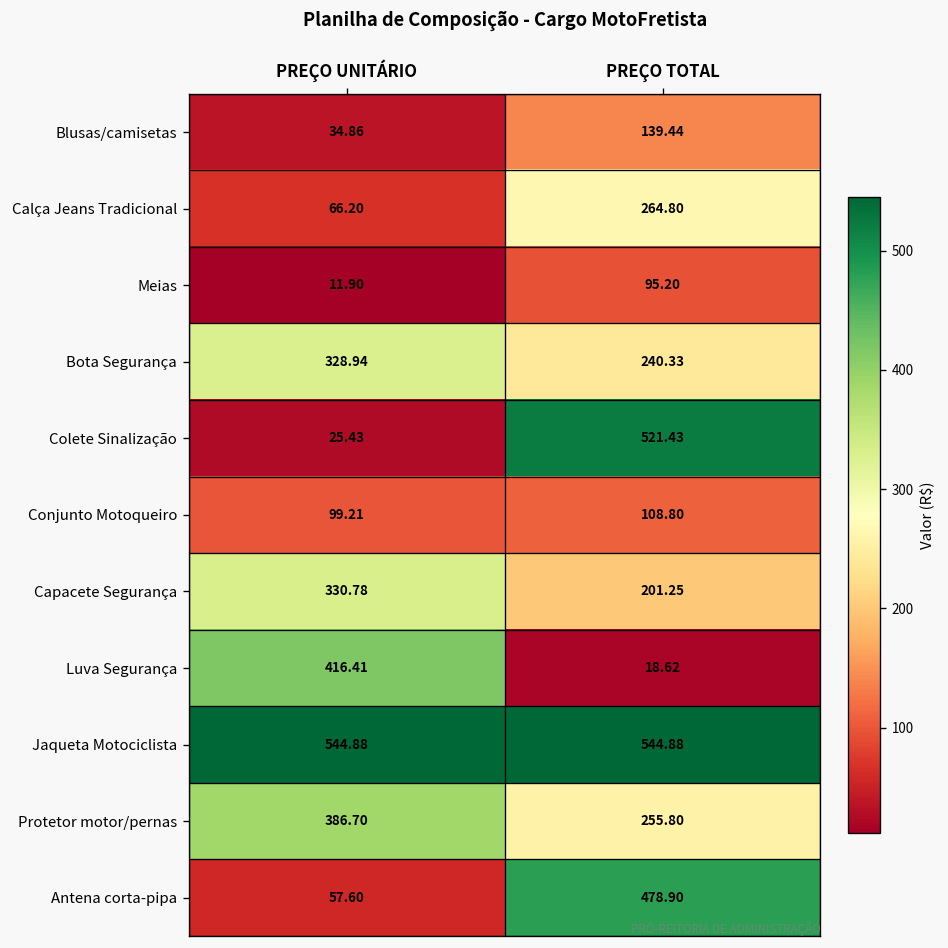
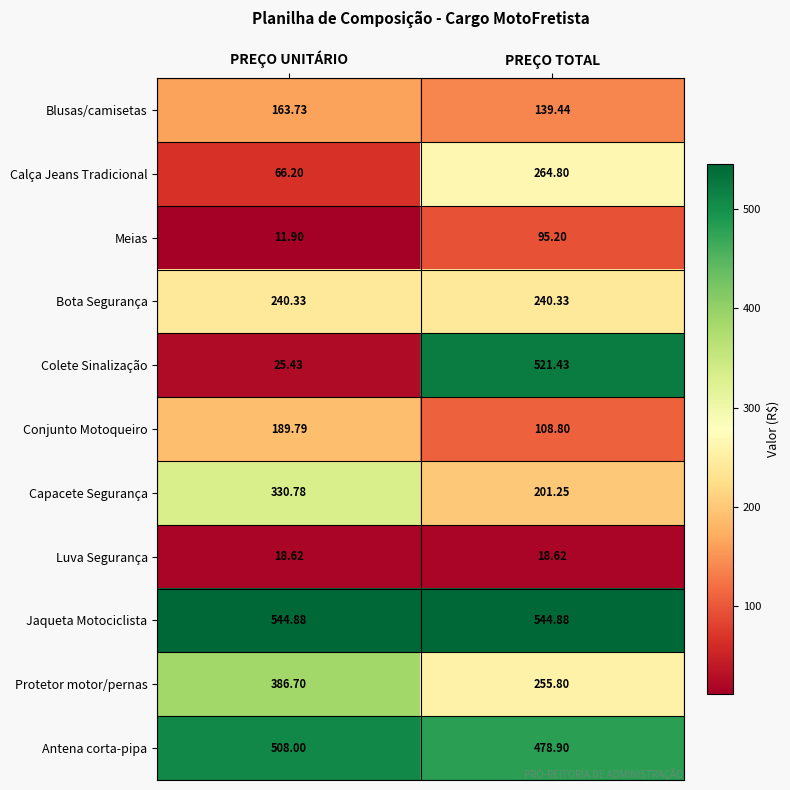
Blusas/camisetas, PREÇO UNITÁRIO: 34.86 -> 163.73
Bota Segurança, PREÇO UNITÁRIO: 328.94 -> 240.33
Conjunto Motoqueiro, PREÇO UNITÁRIO: 99.21 -> 189.79
Luva Segurança, PREÇO UNITÁRIO: 416.41 -> 18.62
Antena corta-pipa, PREÇO UNITÁRIO: 57.60 -> 508.00
